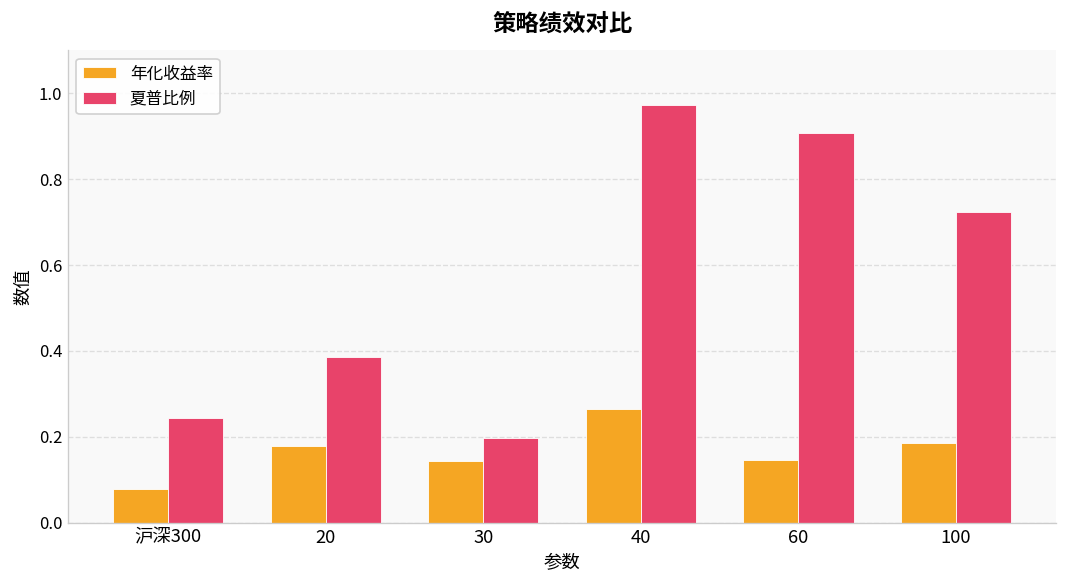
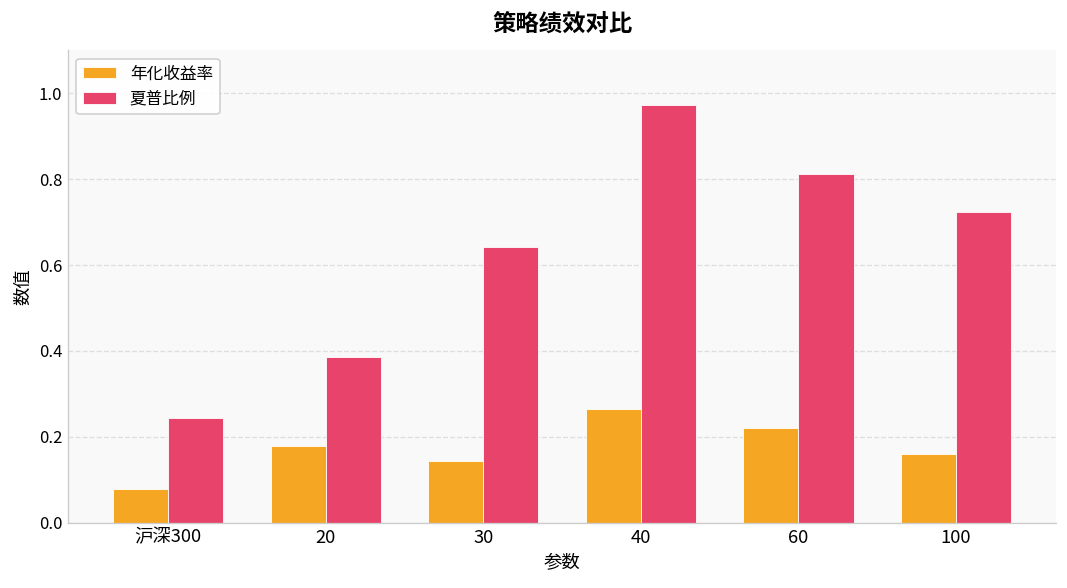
夏普比例, 30: 0.20 -> 0.64
年化收益率, 60: 0.15 -> 0.22
夏普比例, 60: 0.91 -> 0.81
年化收益率, 100: 0.19 -> 0.16
